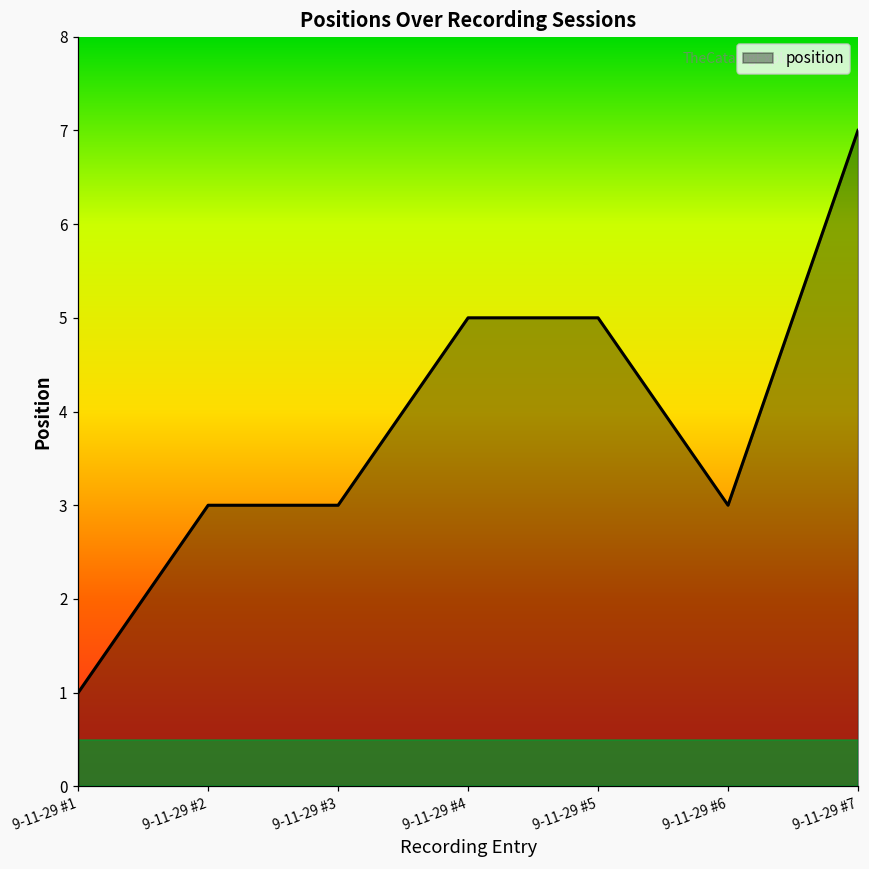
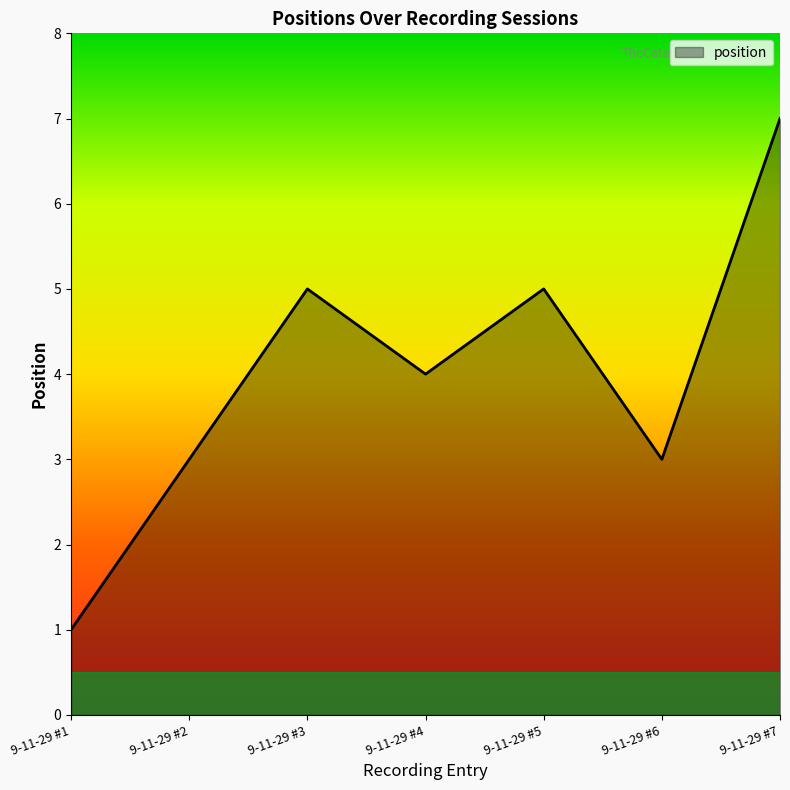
9-11-29 #3: 3 -> 5
9-11-29 #4: 5 -> 4
